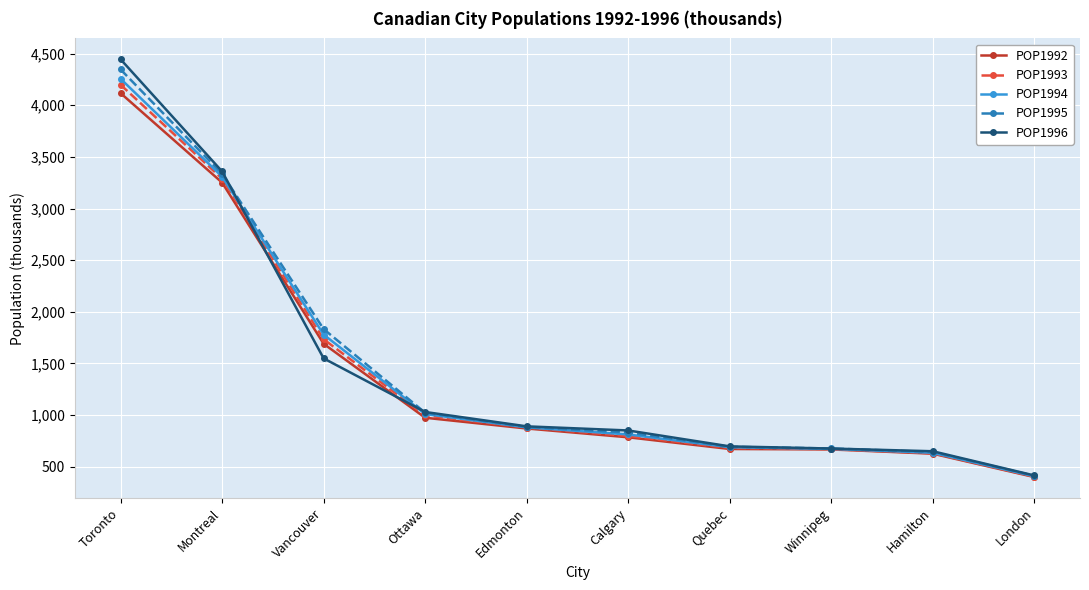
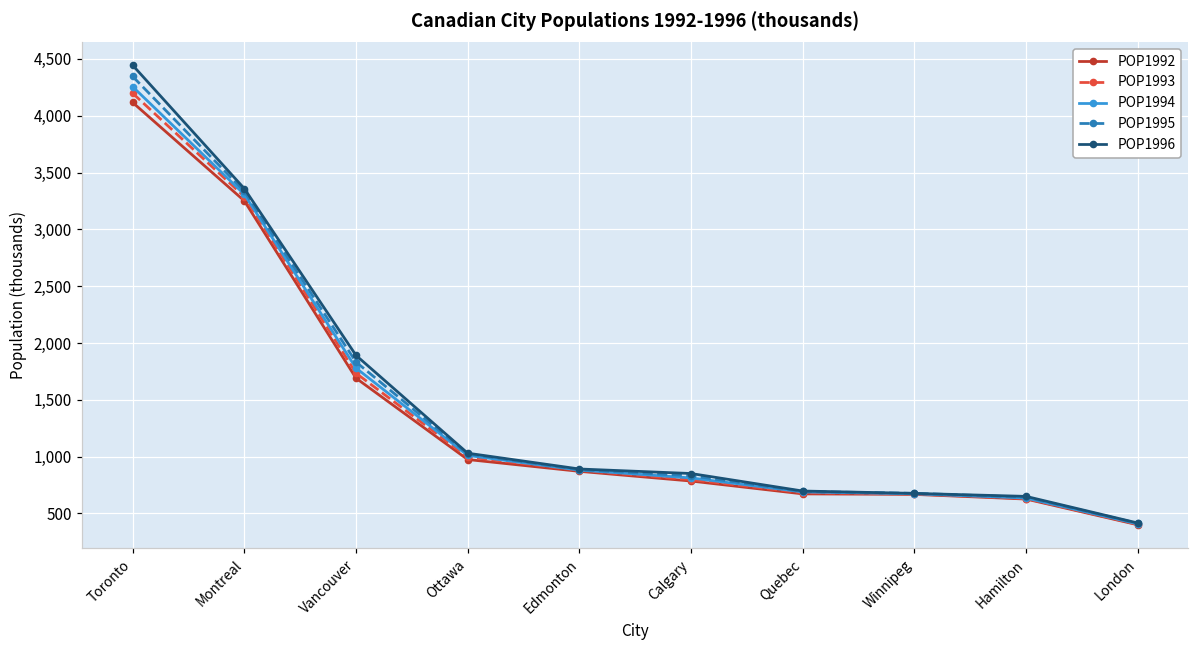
POP1996, Vancouver: 1,550 -> 1,890
